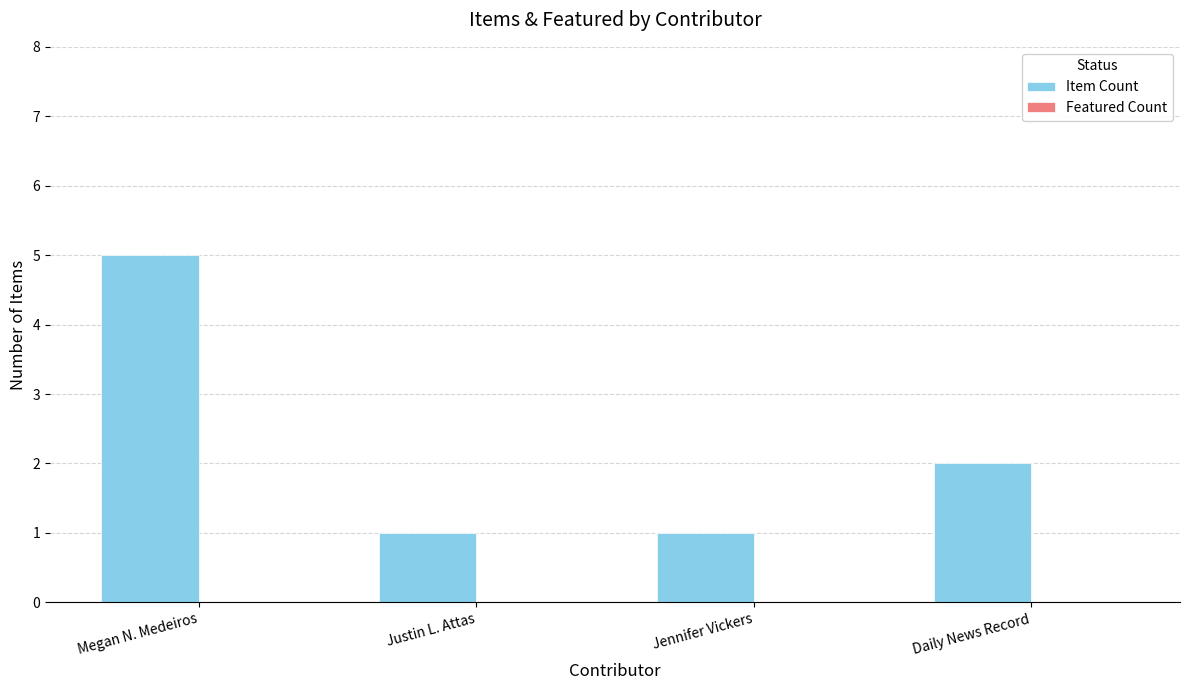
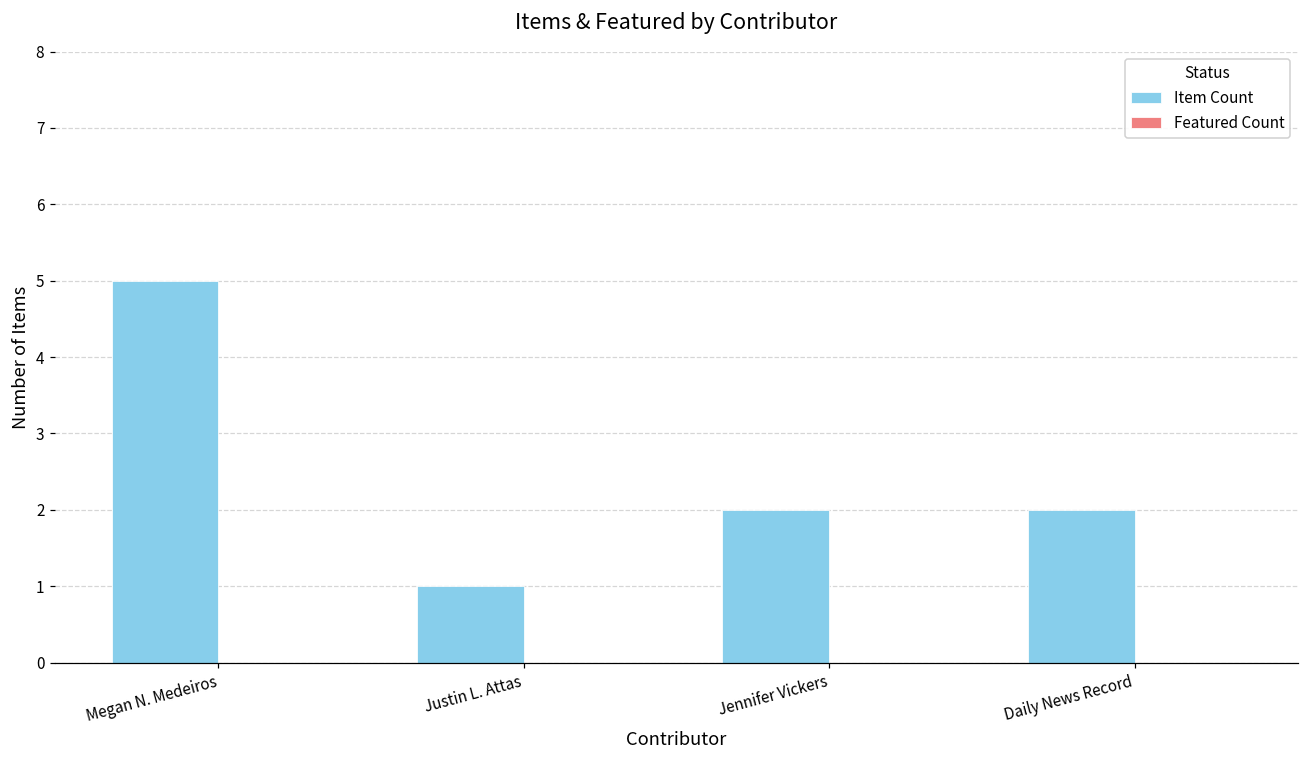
Item Count, Jennifer Vickers: 1 -> 2
